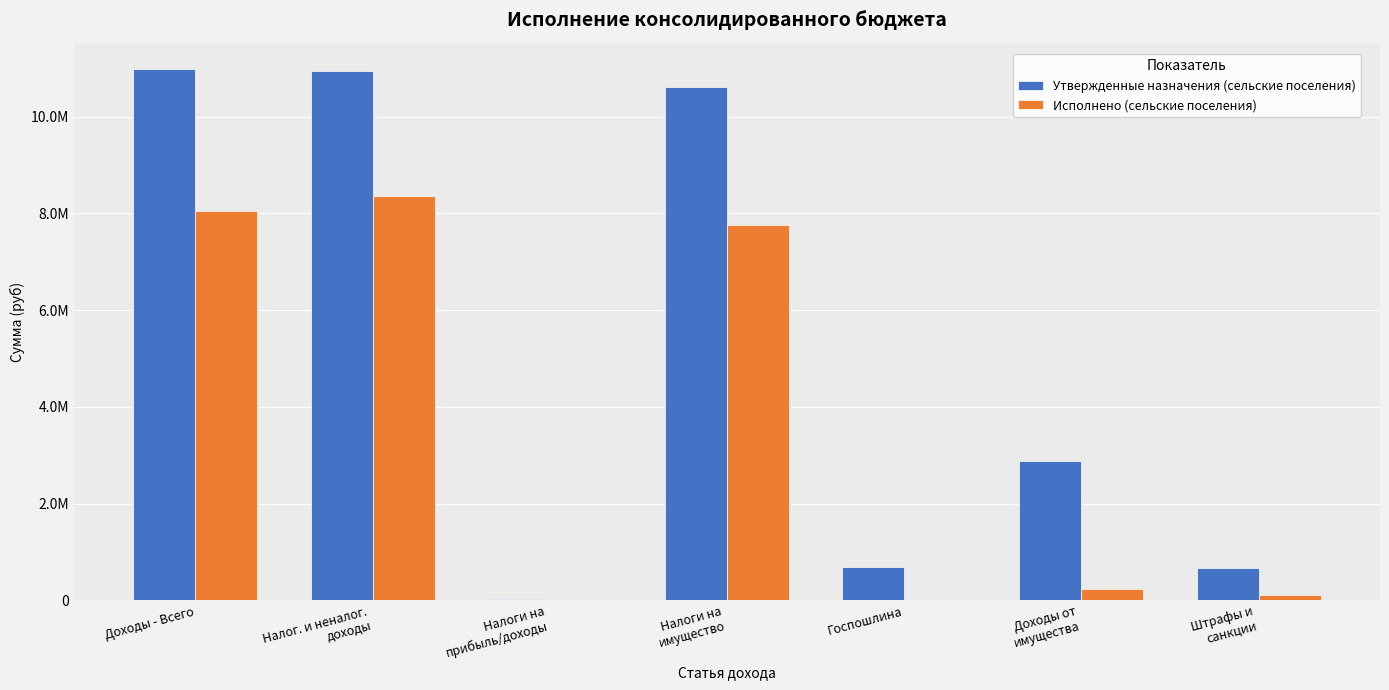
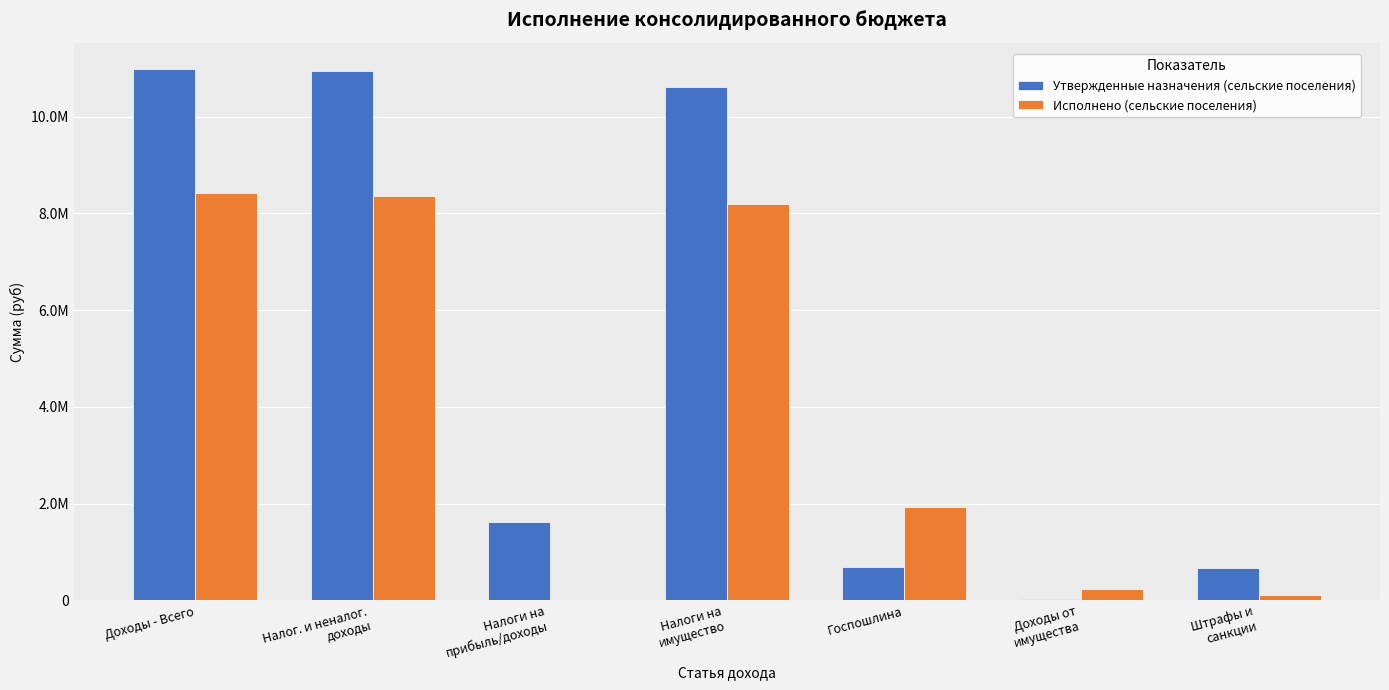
Исполнено (сельские поселения), Доходы - Всего: 8100000 -> 8400000
Утвержденные назначения (сельские поселения), Налоги на прибыль/доходы: 0 -> 1600000
Исполнено (сельские поселения), Налоги на имущество: 7800000 -> 8200000
Исполнено (сельские поселения), Госпошлина: 0 -> 1900000
Утвержденные назначения (сельские поселения), Доходы от имущества: 2900000 -> 0
